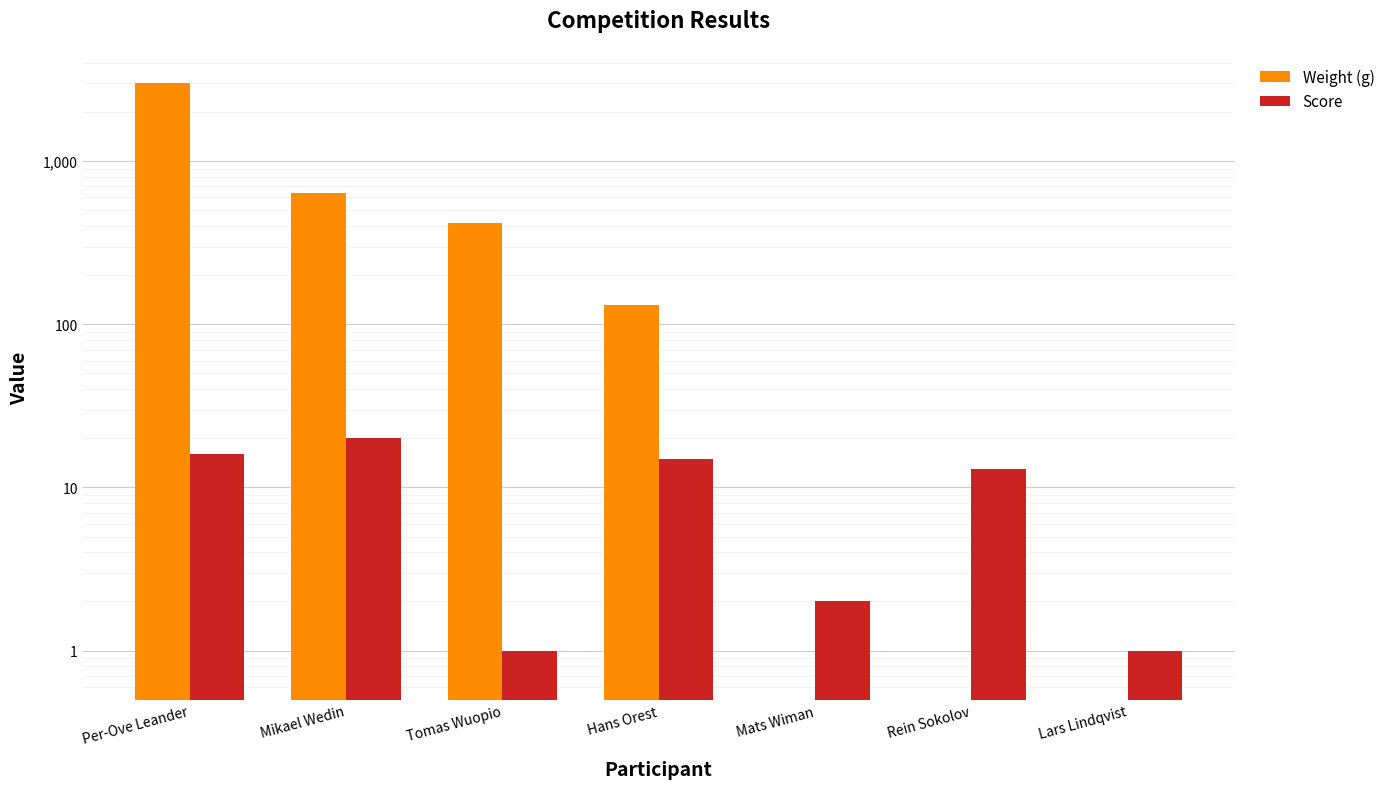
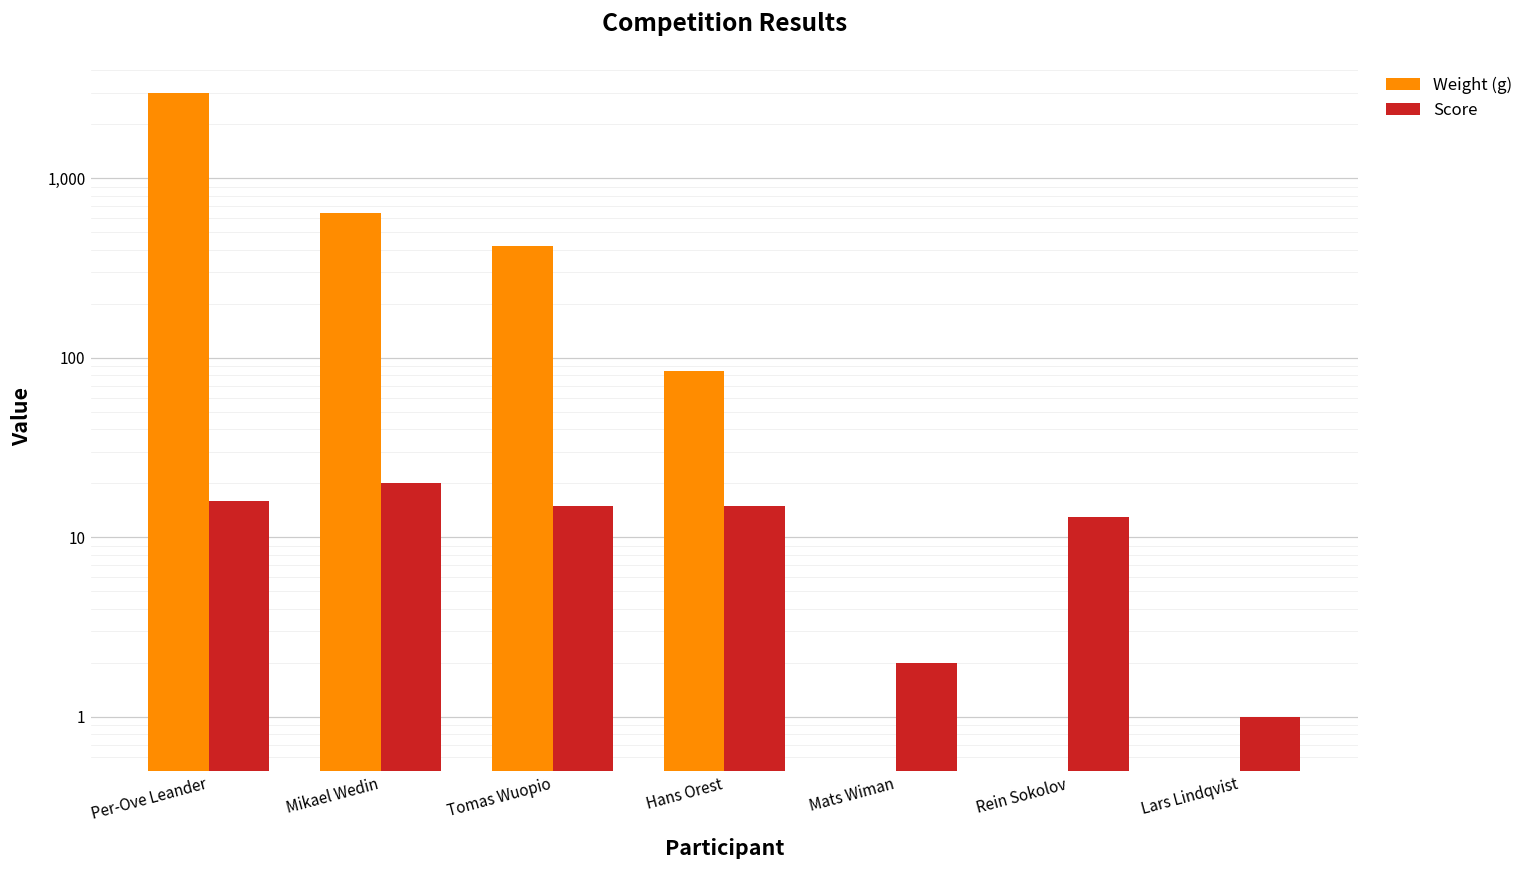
Score, Tomas Wuopio: 1 -> 15
Weight (g), Hans Orest: 130 -> 90
